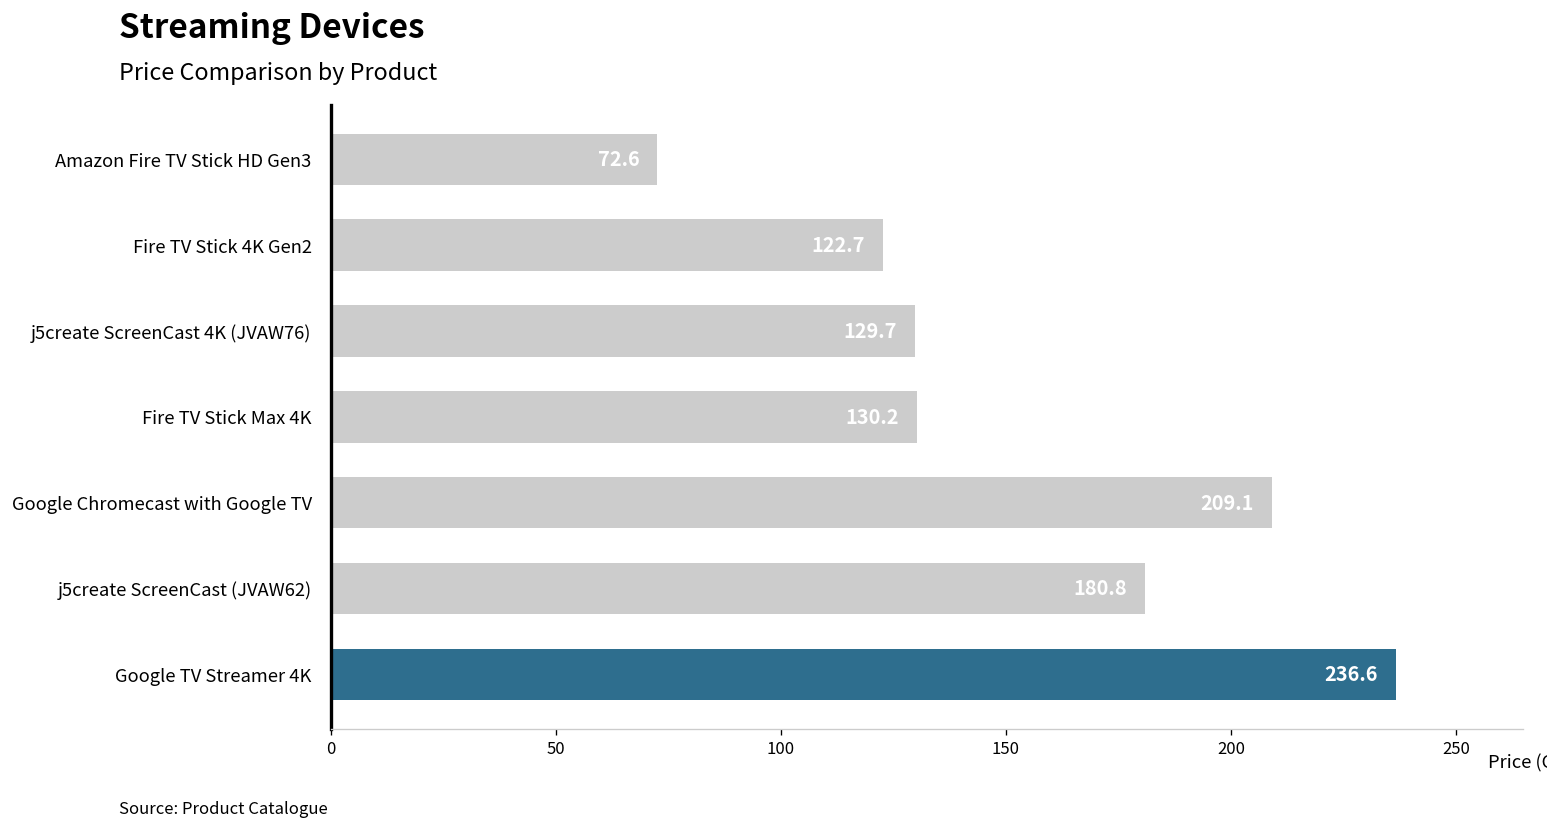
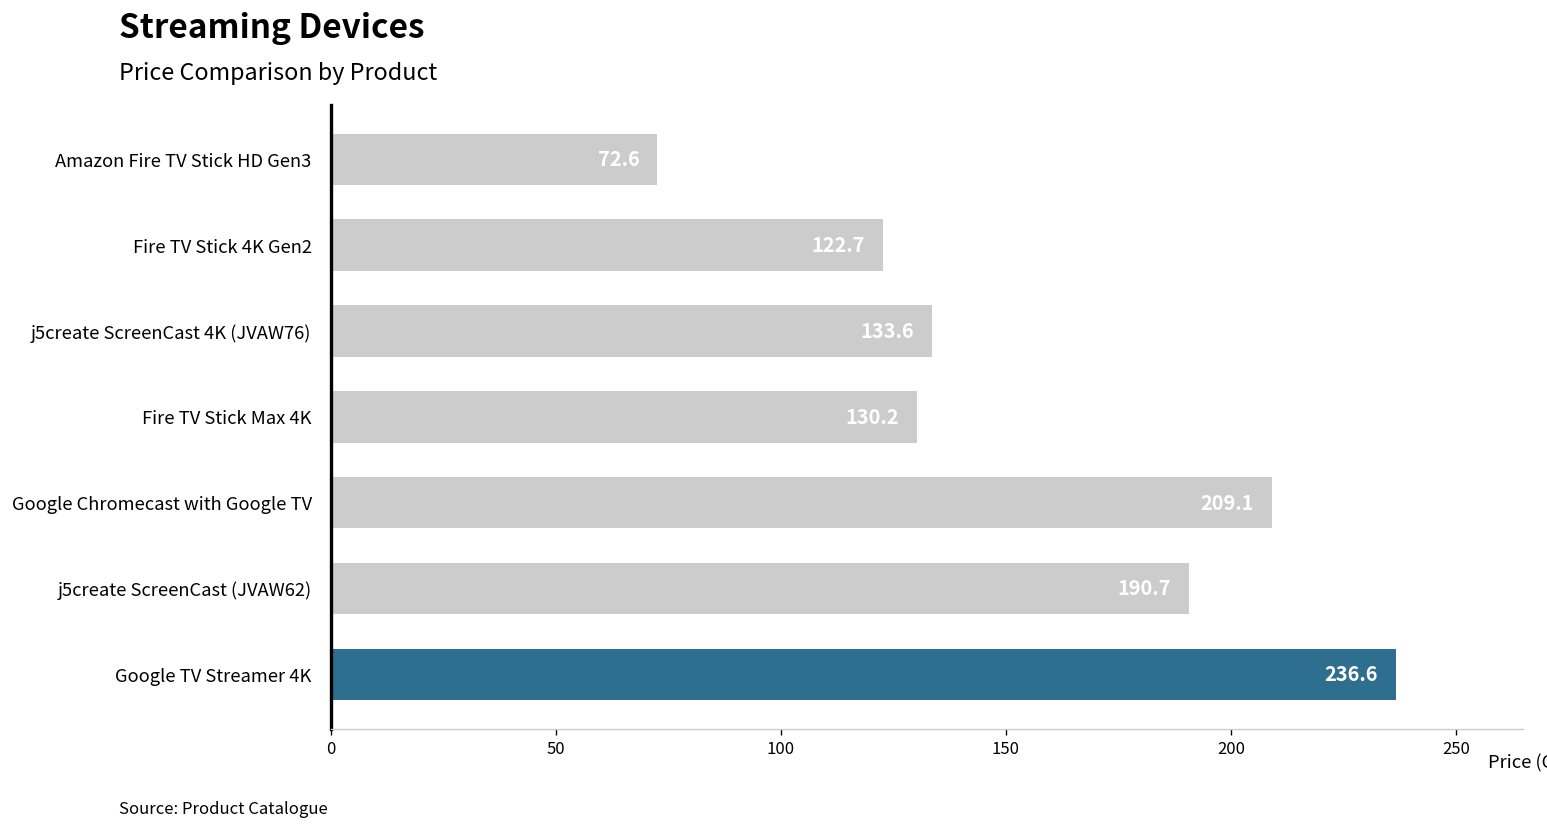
j5create ScreenCast 4K (JVAW76): 129.7 -> 133.6
j5create ScreenCast (JVAW62): 180.8 -> 190.7
